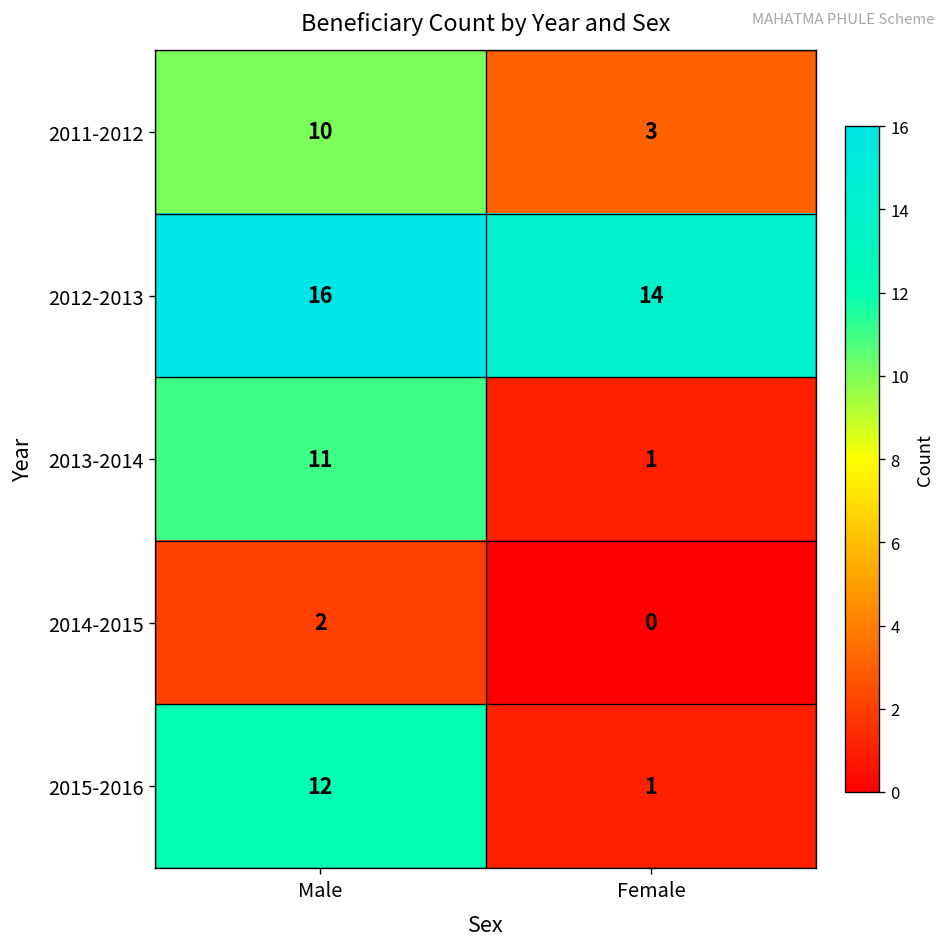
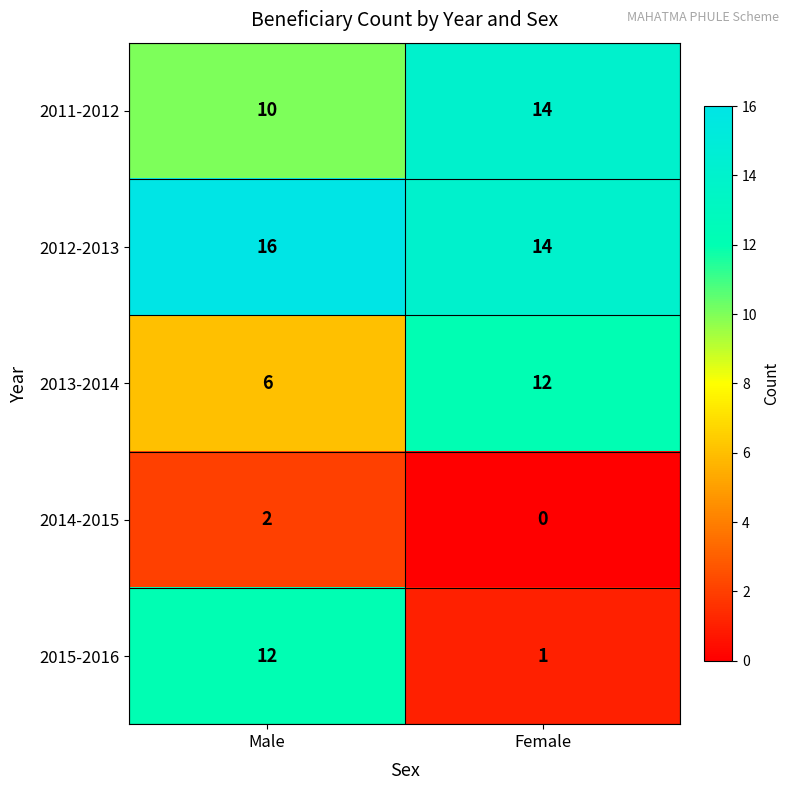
2011-2012, Female: 3 -> 14
2013-2014, Male: 11 -> 6
2013-2014, Female: 1 -> 12
